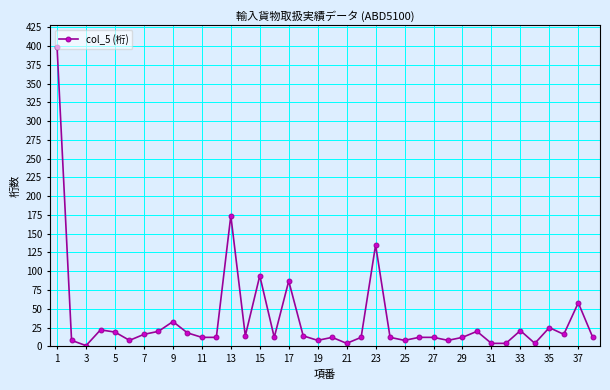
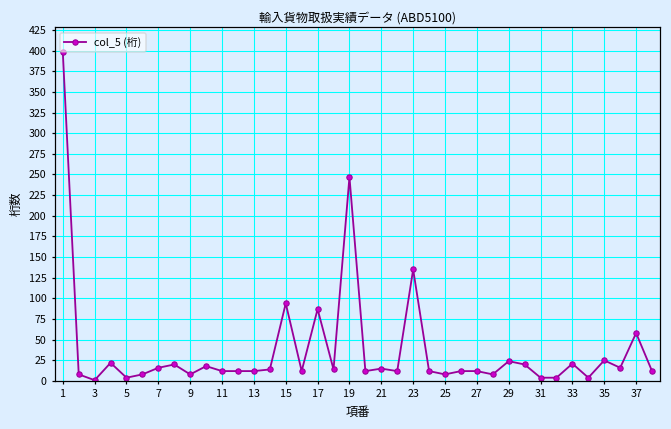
5: 20 -> 0
9: 30 -> 10
13: 170 -> 10
19: 10 -> 250
21: 0 -> 20
29: 10 -> 20
